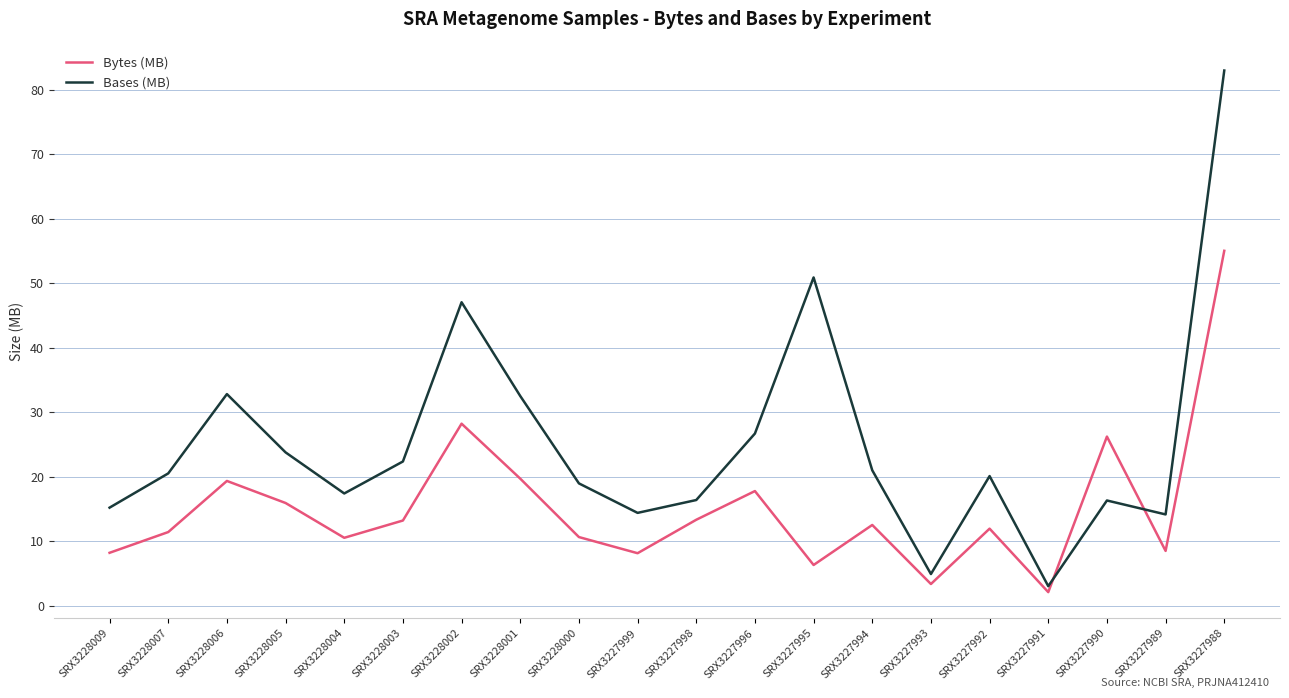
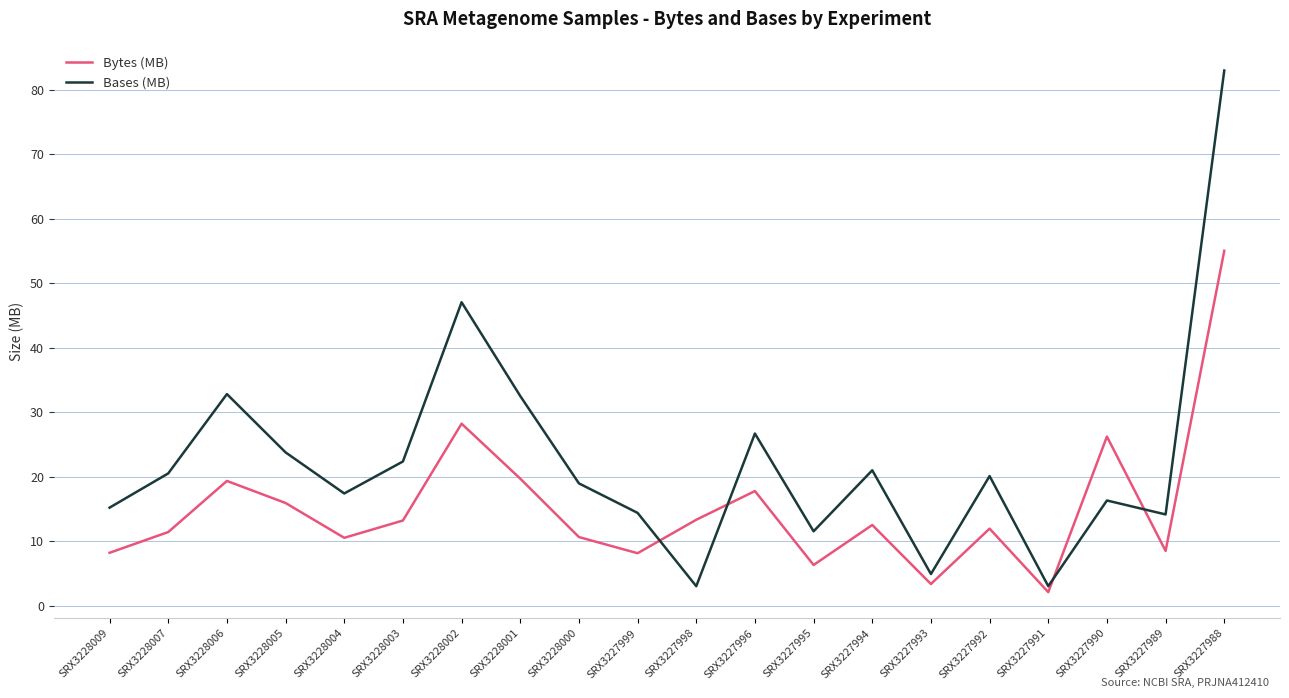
Bases (MB), SRX3227998: 16 -> 3
Bases (MB), SRX3227995: 51 -> 12
